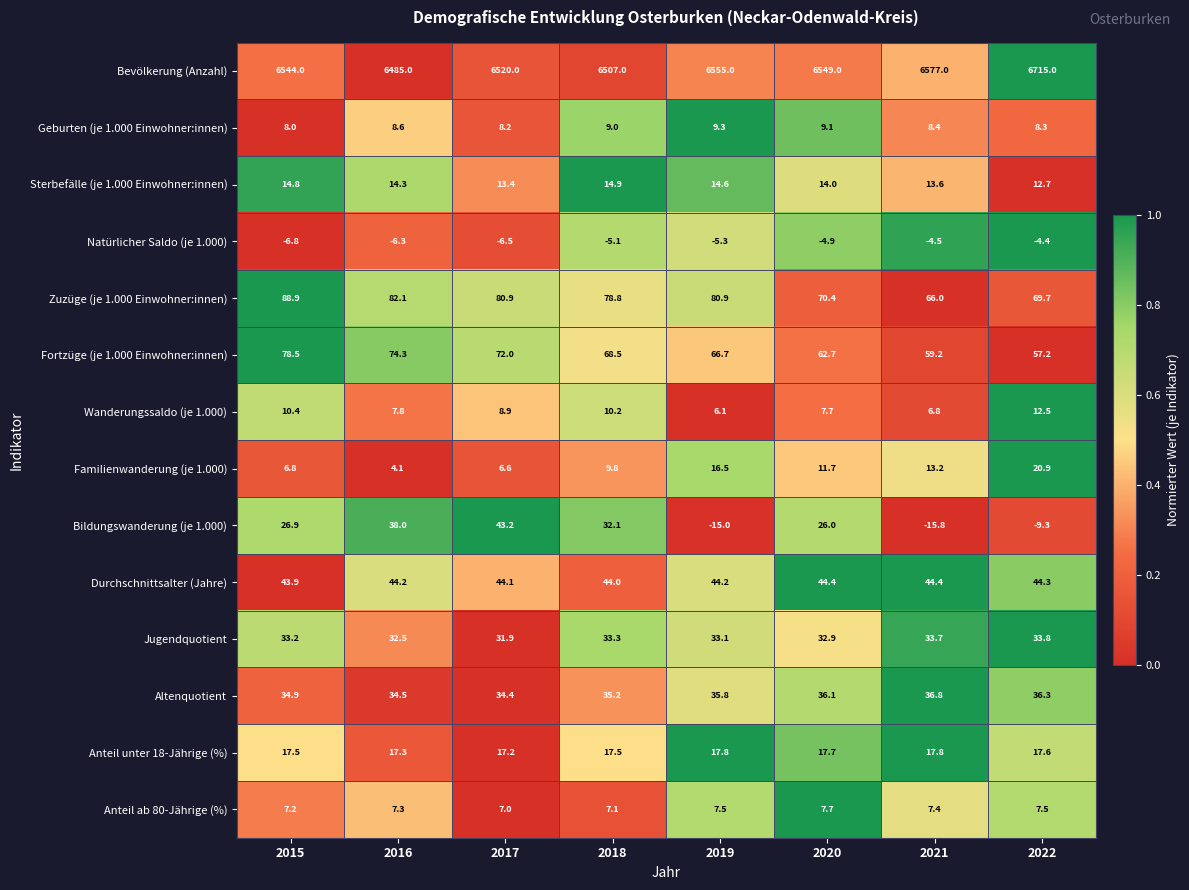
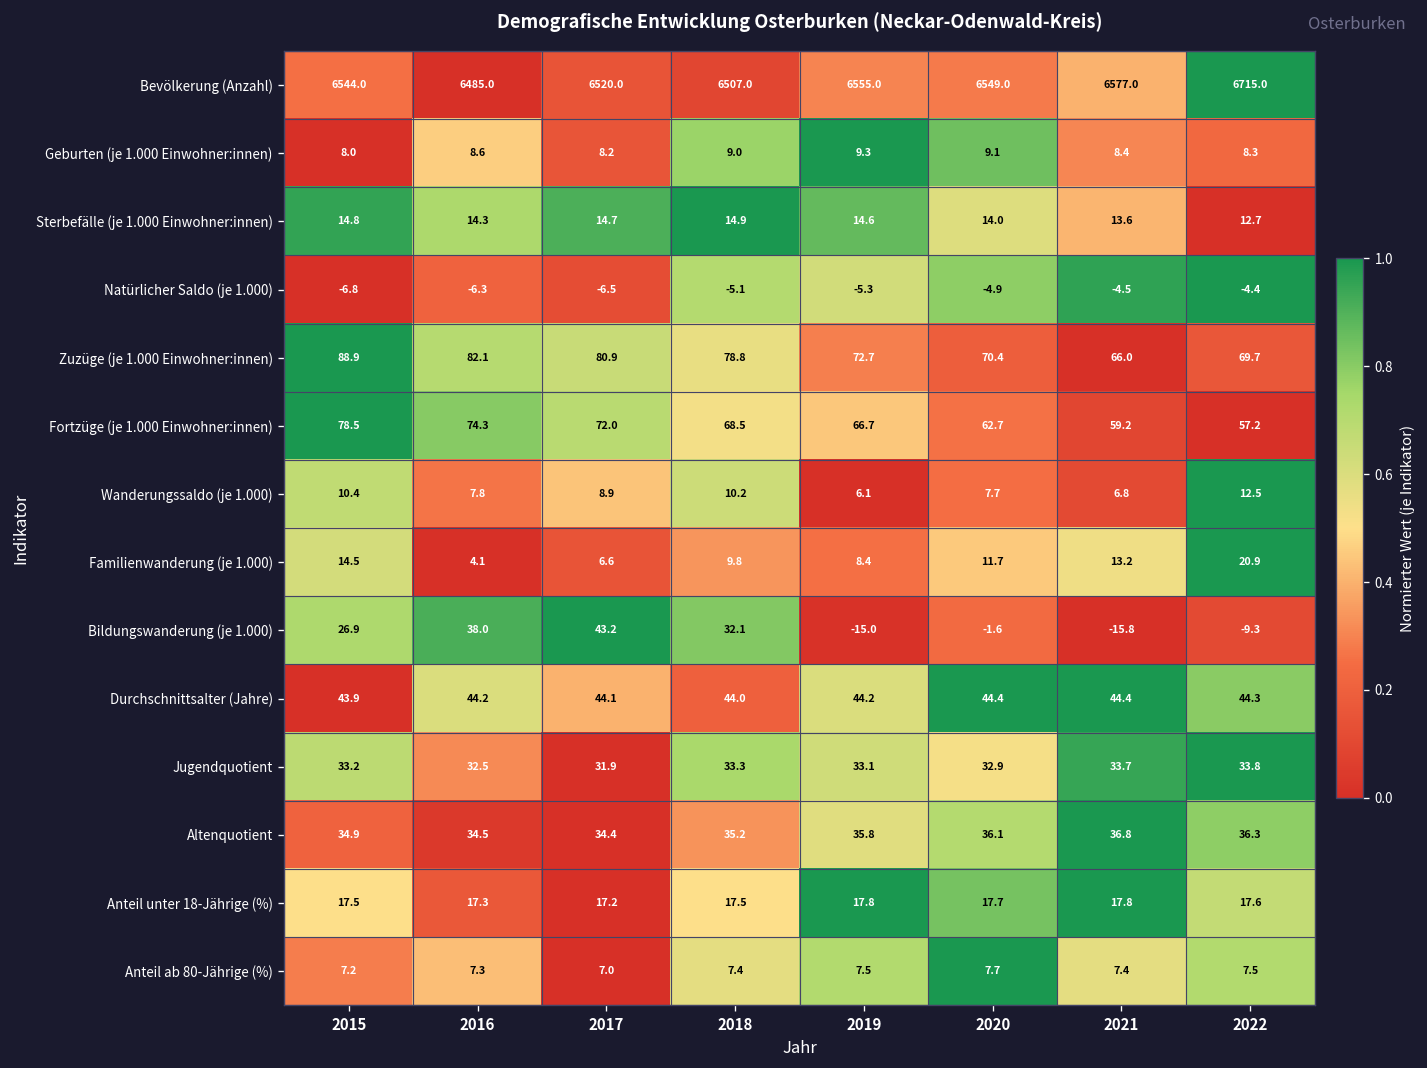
Sterbefälle (je 1.000 Einwohner:innen), 2017: 13.4 -> 14.7
Zuzüge (je 1.000 Einwohner:innen), 2019: 80.9 -> 72.7
Familienwanderung (je 1.000), 2015: 6.8 -> 14.5
Familienwanderung (je 1.000), 2019: 16.5 -> 8.4
Bildungswanderung (je 1.000), 2020: 26.0 -> -1.6
Anteil ab 80-Jährige (%), 2018: 7.1 -> 7.4
